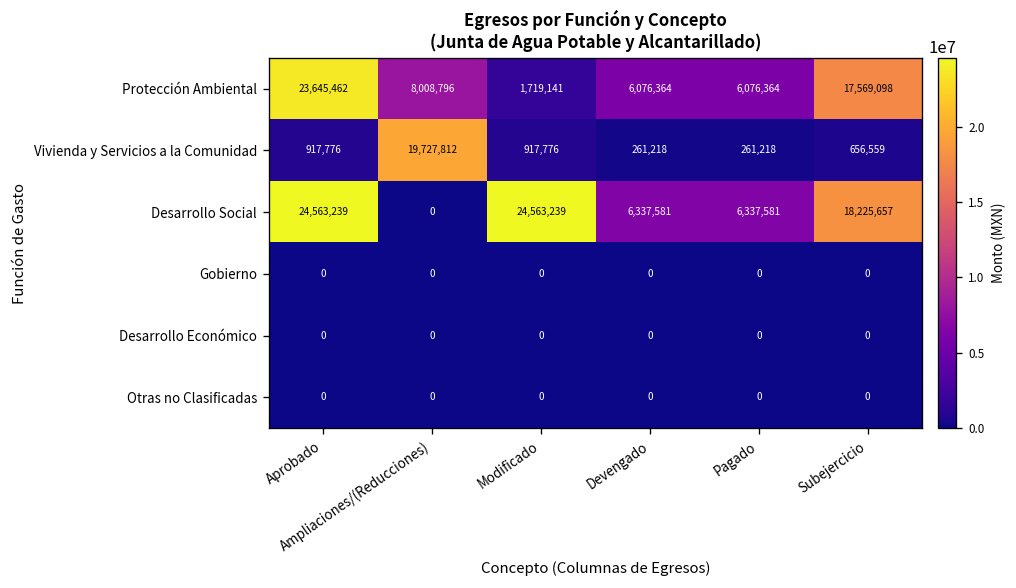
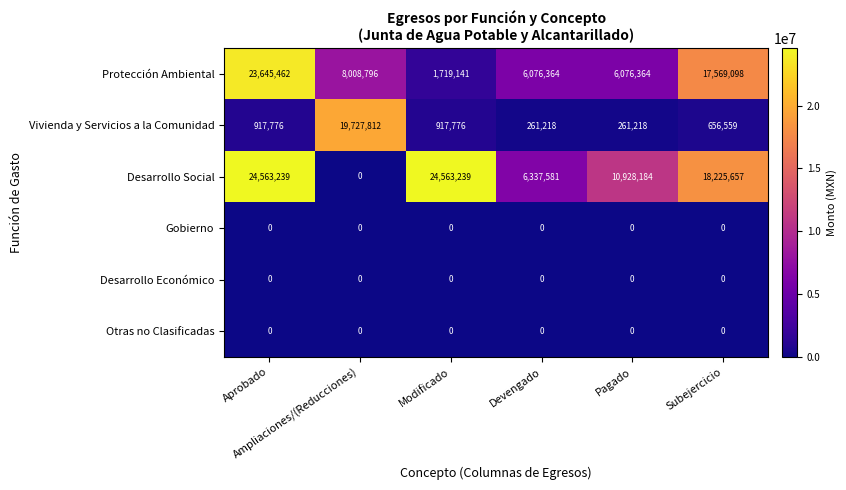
Desarrollo Social, Pagado: 6,337,581 -> 10,928,184
